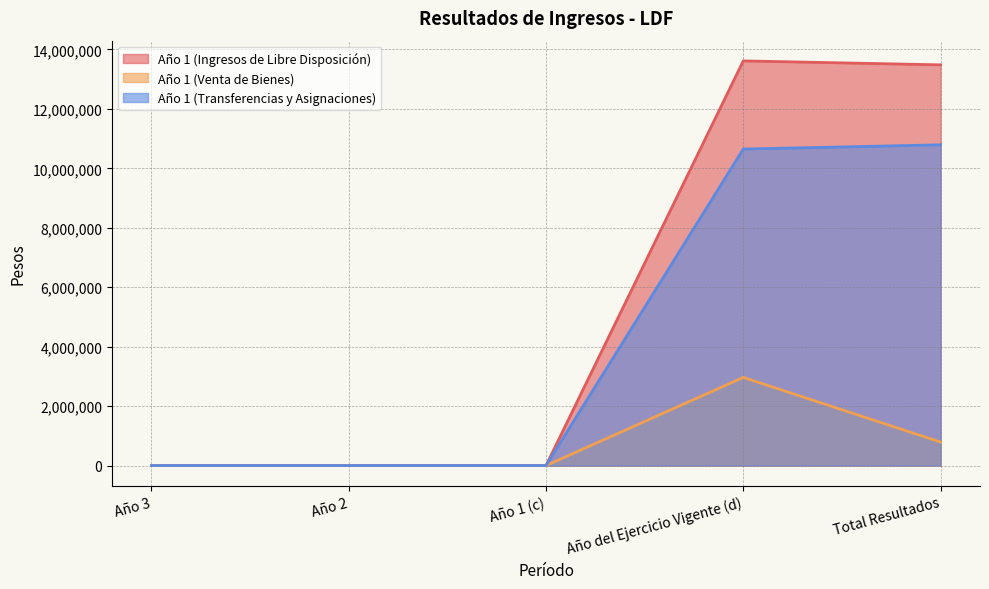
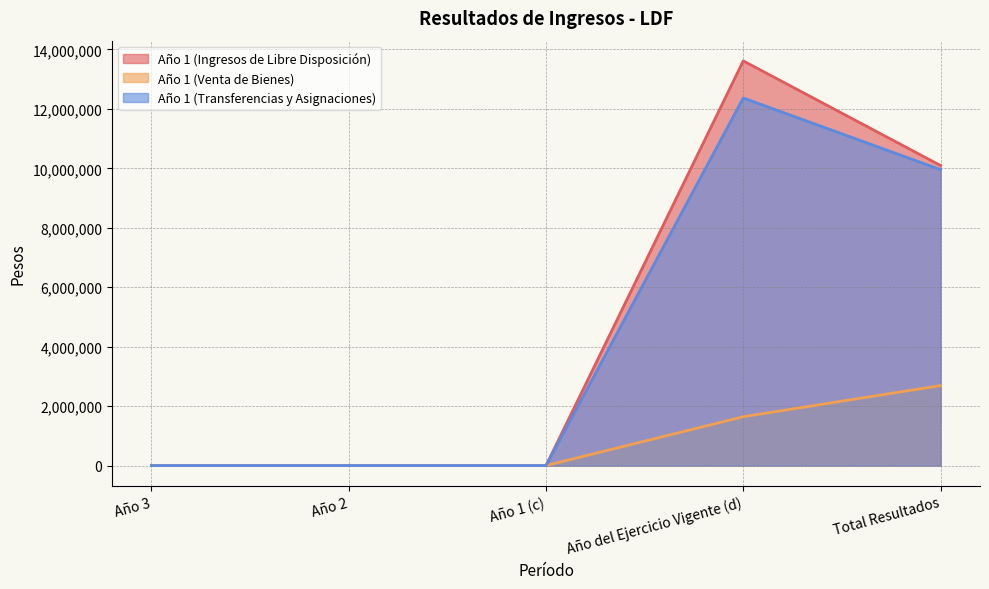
Año 1 (Venta de Bienes), Año del Ejercicio Vigente (d): 3,000,000 -> 1,600,000
Año 1 (Transferencias y Asignaciones), Año del Ejercicio Vigente (d): 10,600,000 -> 12,400,000
Año 1 (Ingresos de Libre Disposición), Total Resultados: 13,500,000 -> 10,100,000
Año 1 (Venta de Bienes), Total Resultados: 800,000 -> 2,700,000
Año 1 (Transferencias y Asignaciones), Total Resultados: 10,800,000 -> 10,000,000
